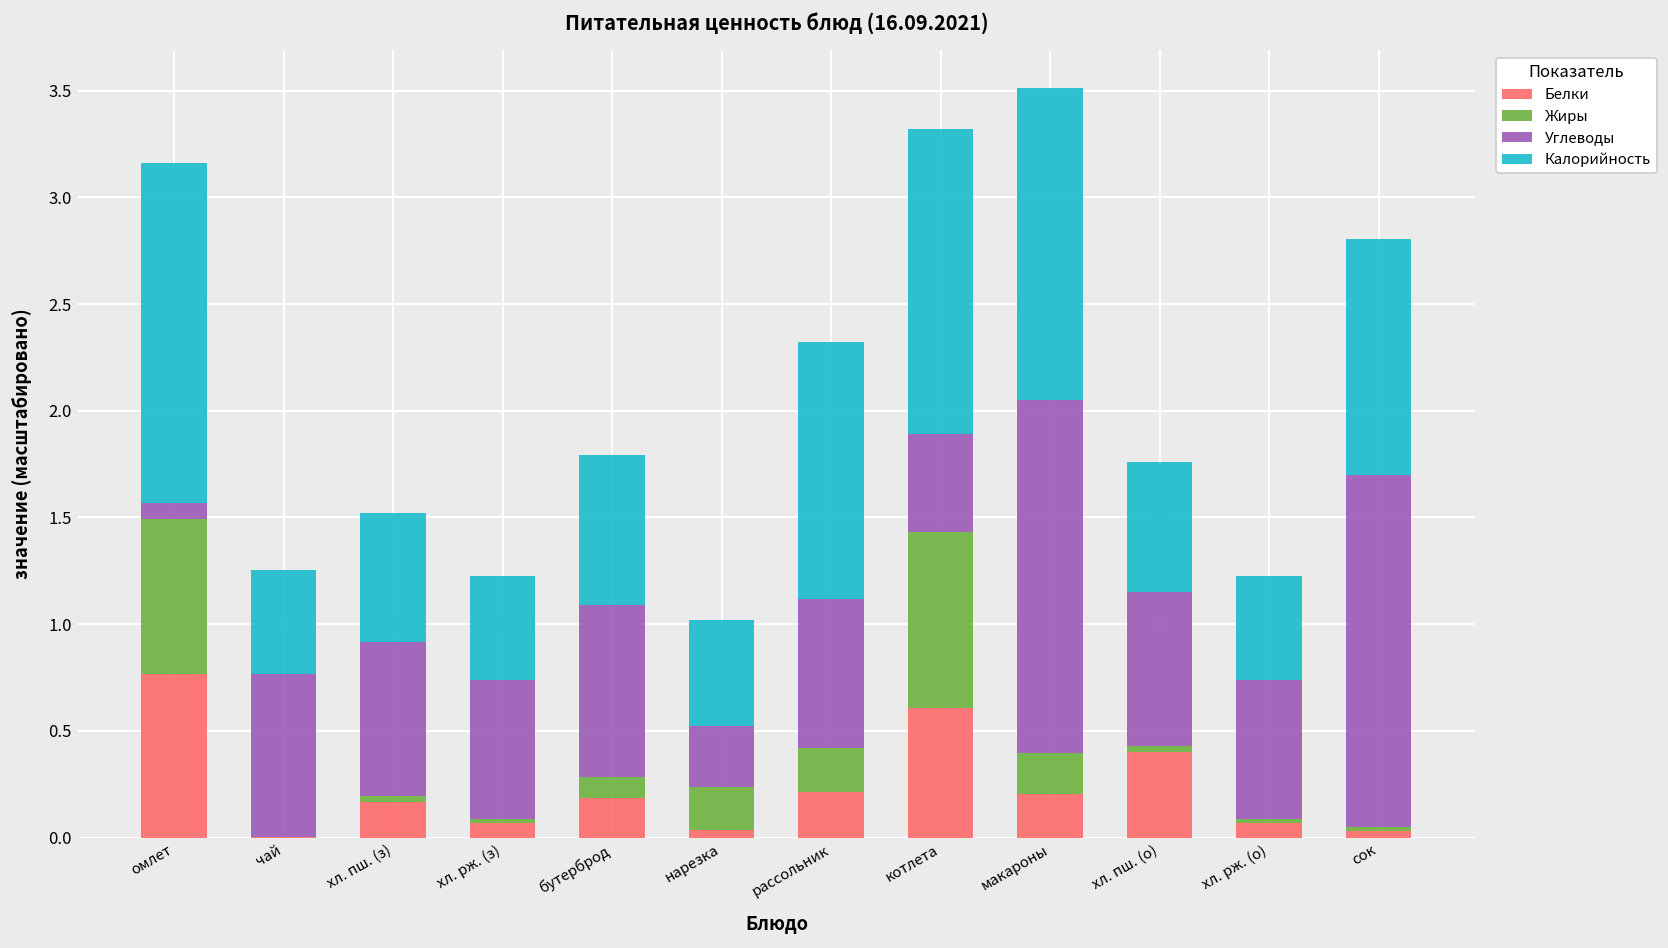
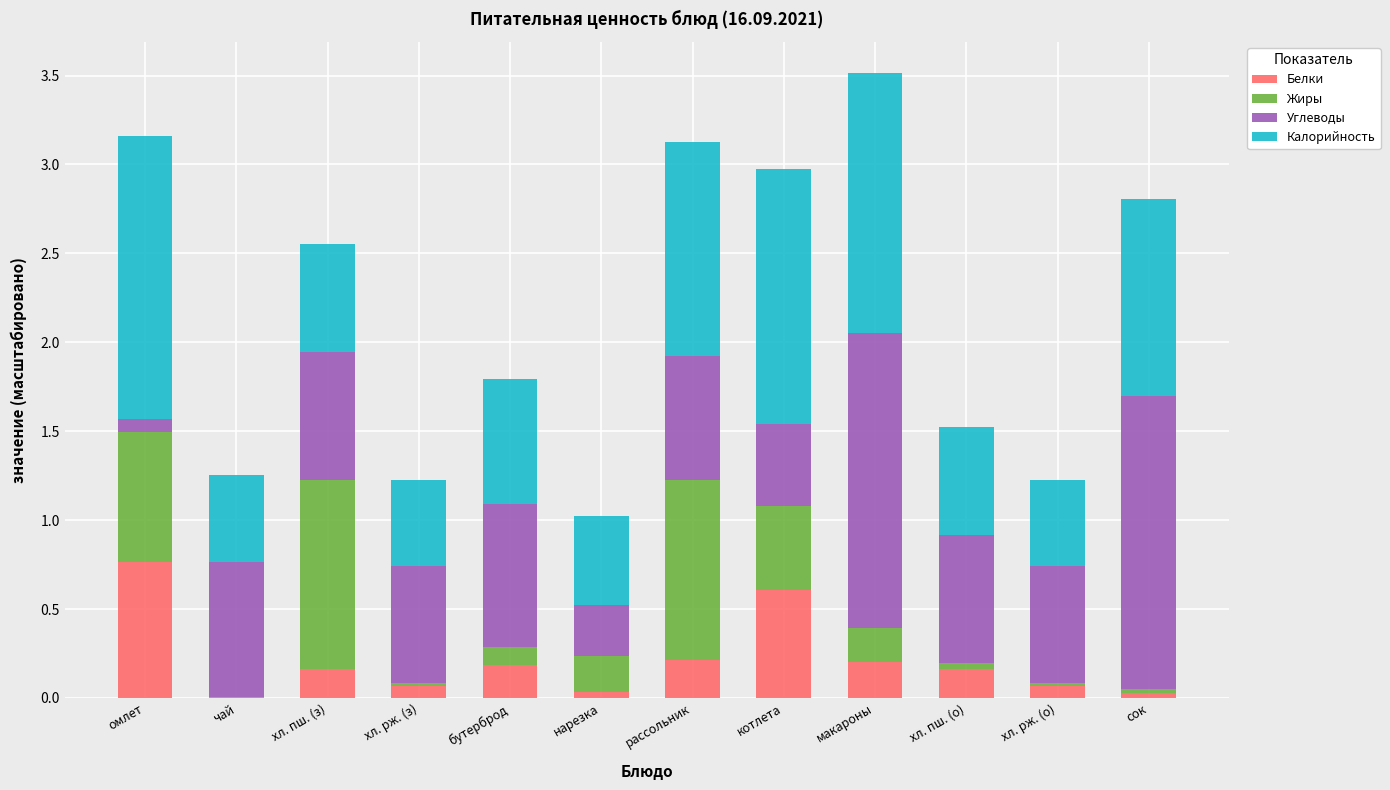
Жиры, хл. пш. (з): 0.03 -> 1.06
Жиры, рассольник: 0.20 -> 1.01
Жиры, котлета: 0.83 -> 0.48
Белки, хл. пш. (о): 0.40 -> 0.17
